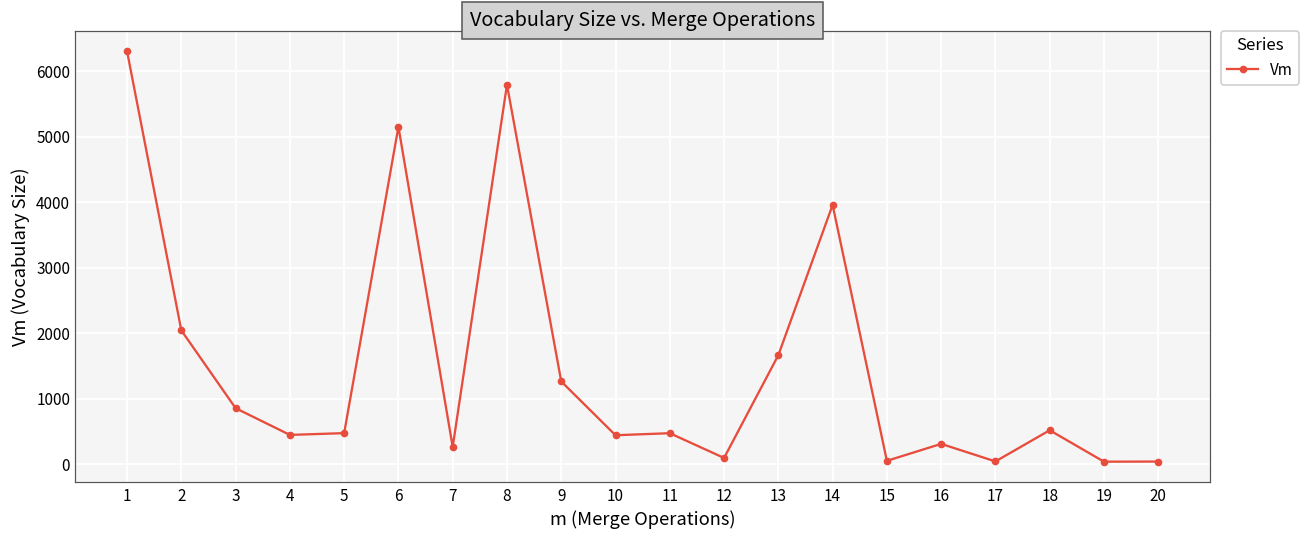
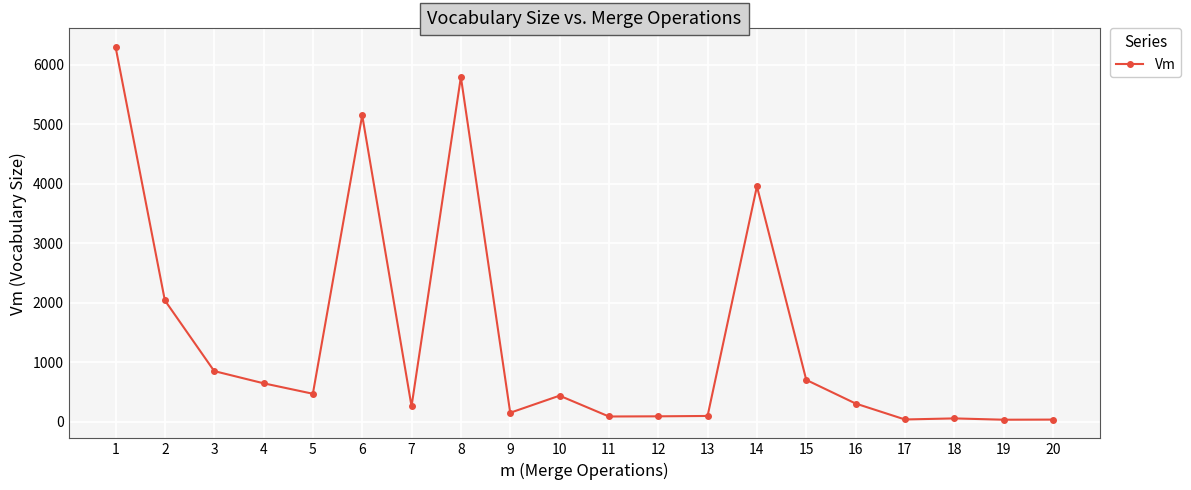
4: 400 -> 600
9: 1300 -> 200
11: 500 -> 100
13: 1700 -> 100
15: 0 -> 700
18: 500 -> 100
